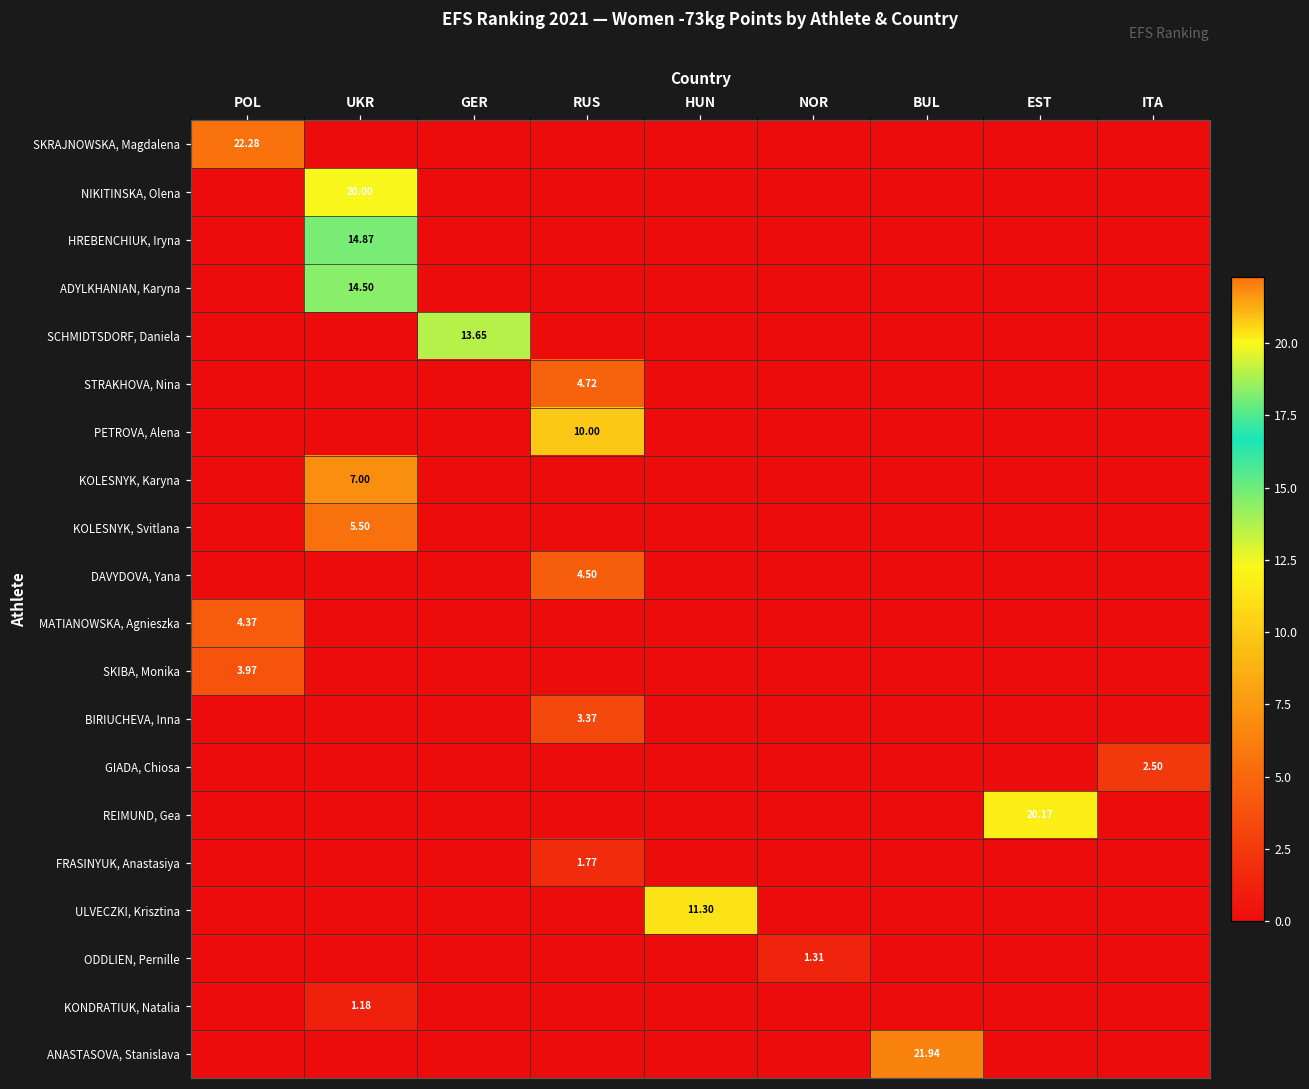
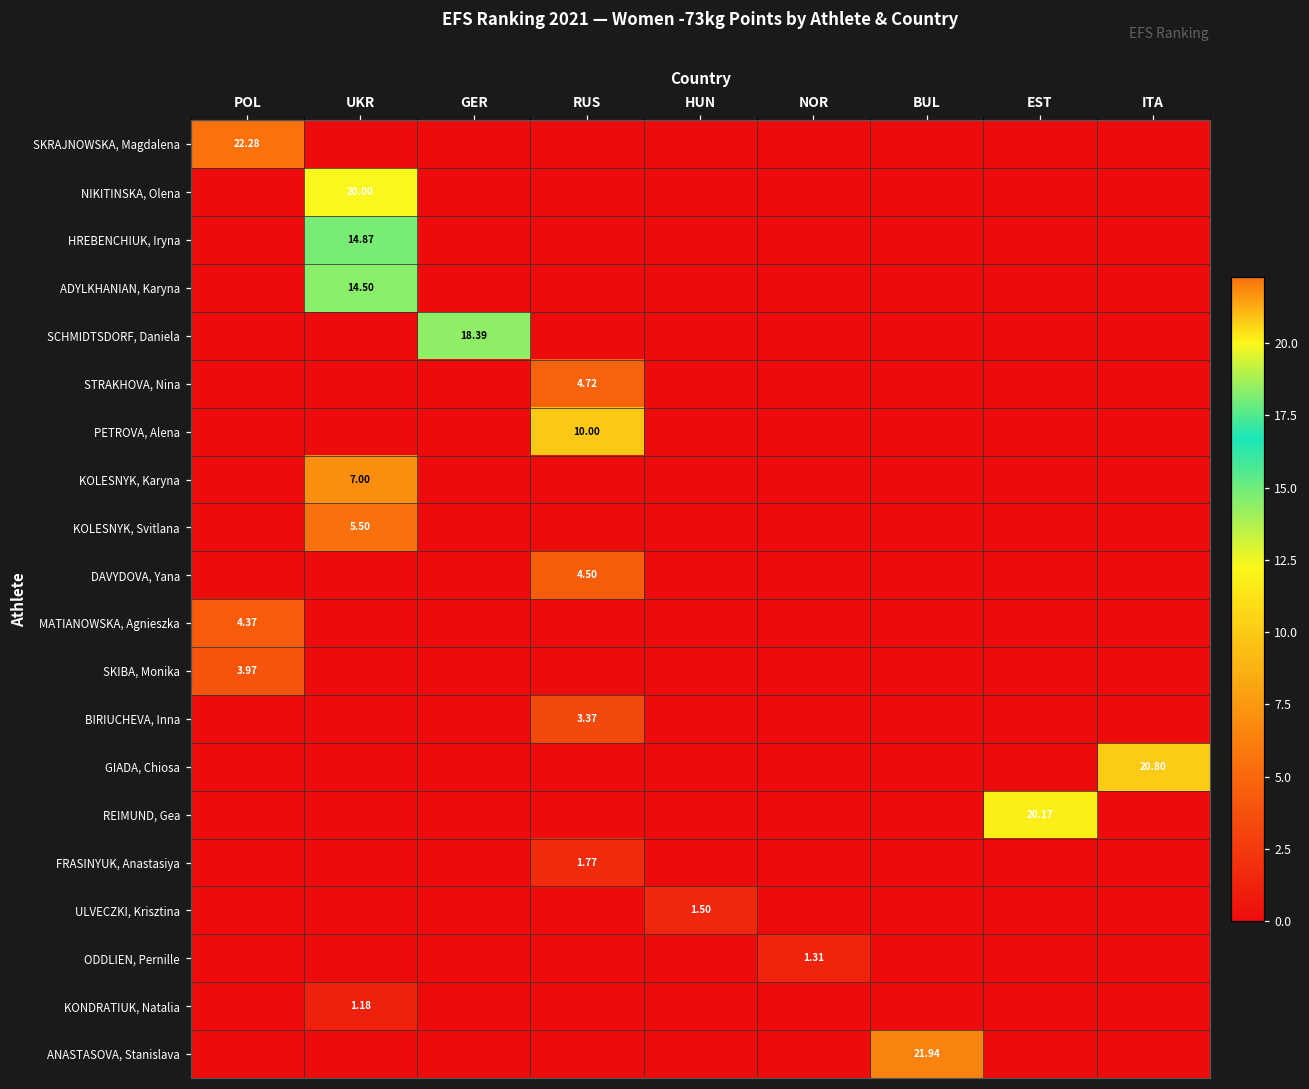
SCHMIDTSDORF, Daniela, GER: 13.65 -> 18.39
GIADA, Chiosa, ITA: 2.50 -> 20.80
ULVECZKI, Krisztina, HUN: 11.30 -> 1.50
